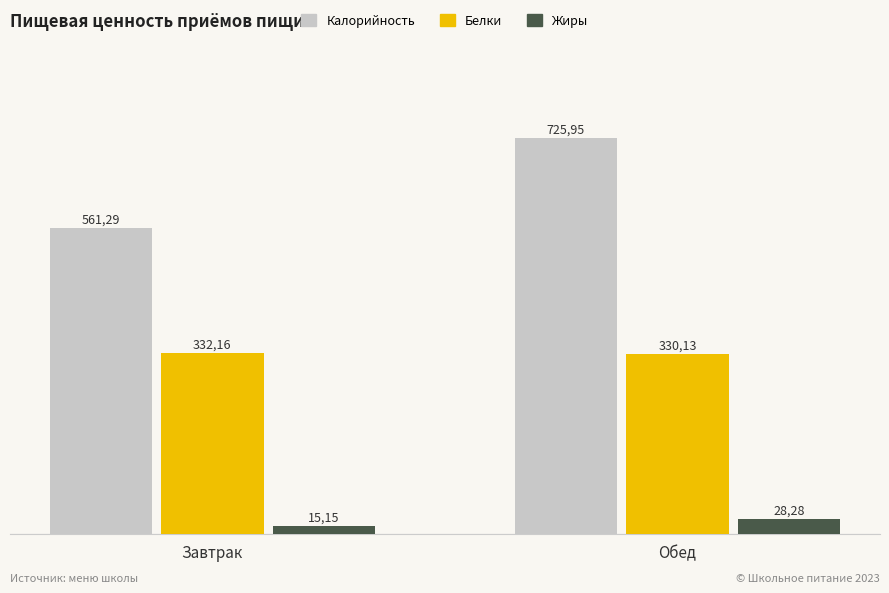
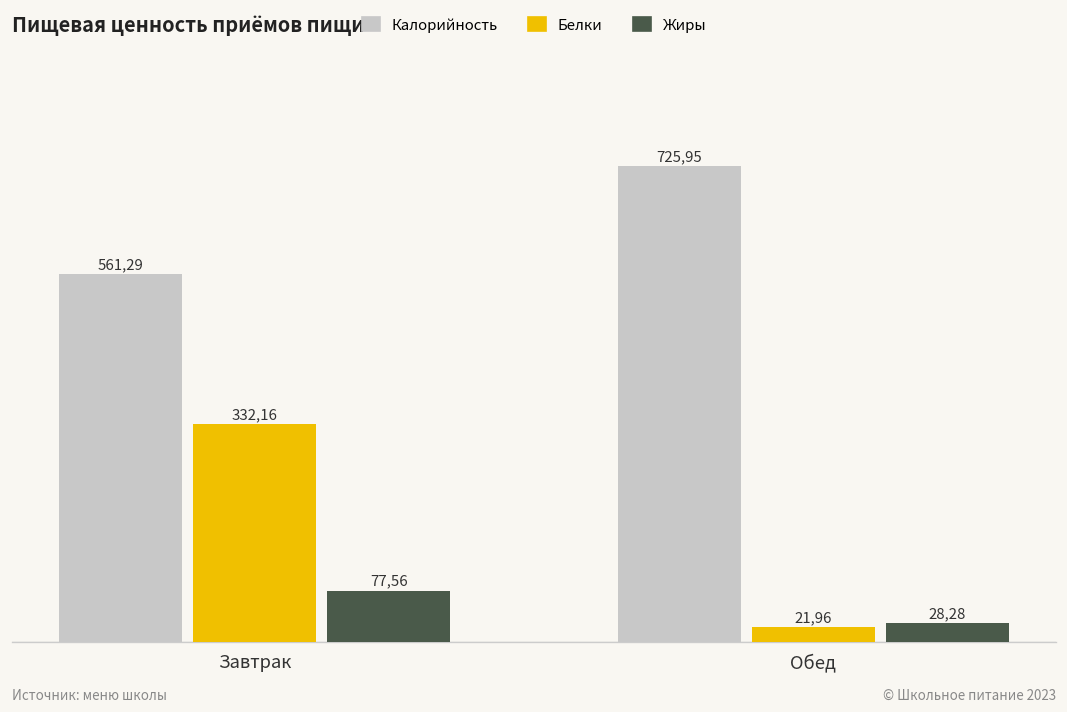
Жиры, Завтрак: 15,15 -> 77,56
Белки, Обед: 330,13 -> 21,96
